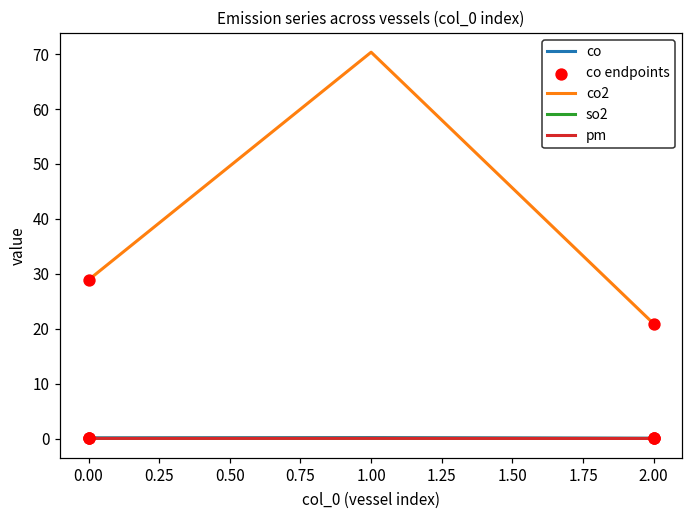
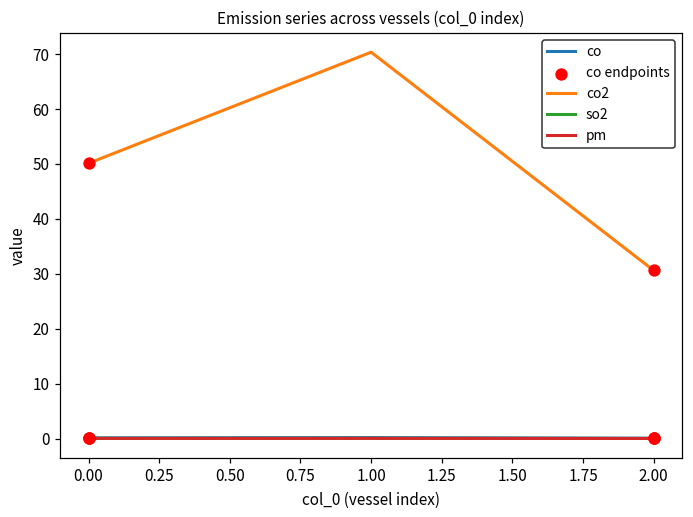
co2, 0.00: 29 -> 50
co2, 2.00: 21 -> 31
